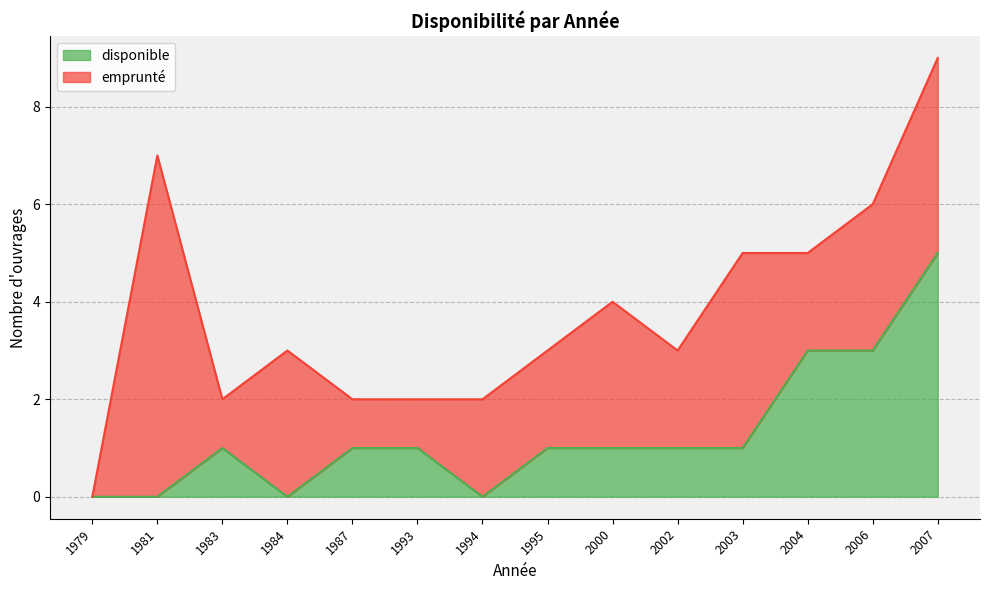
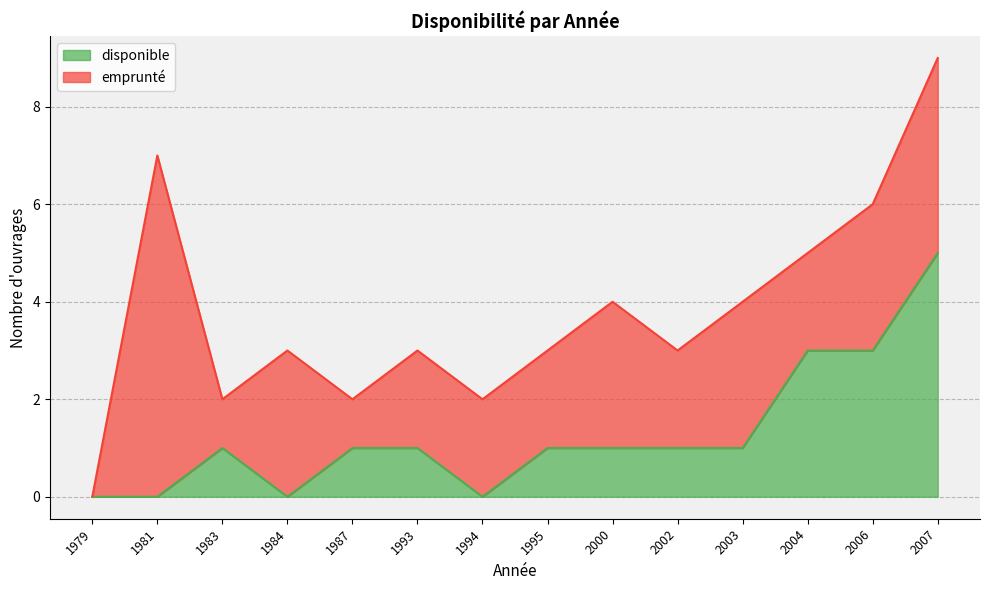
emprunté, 1993: 1 -> 2
emprunté, 2003: 4 -> 3
